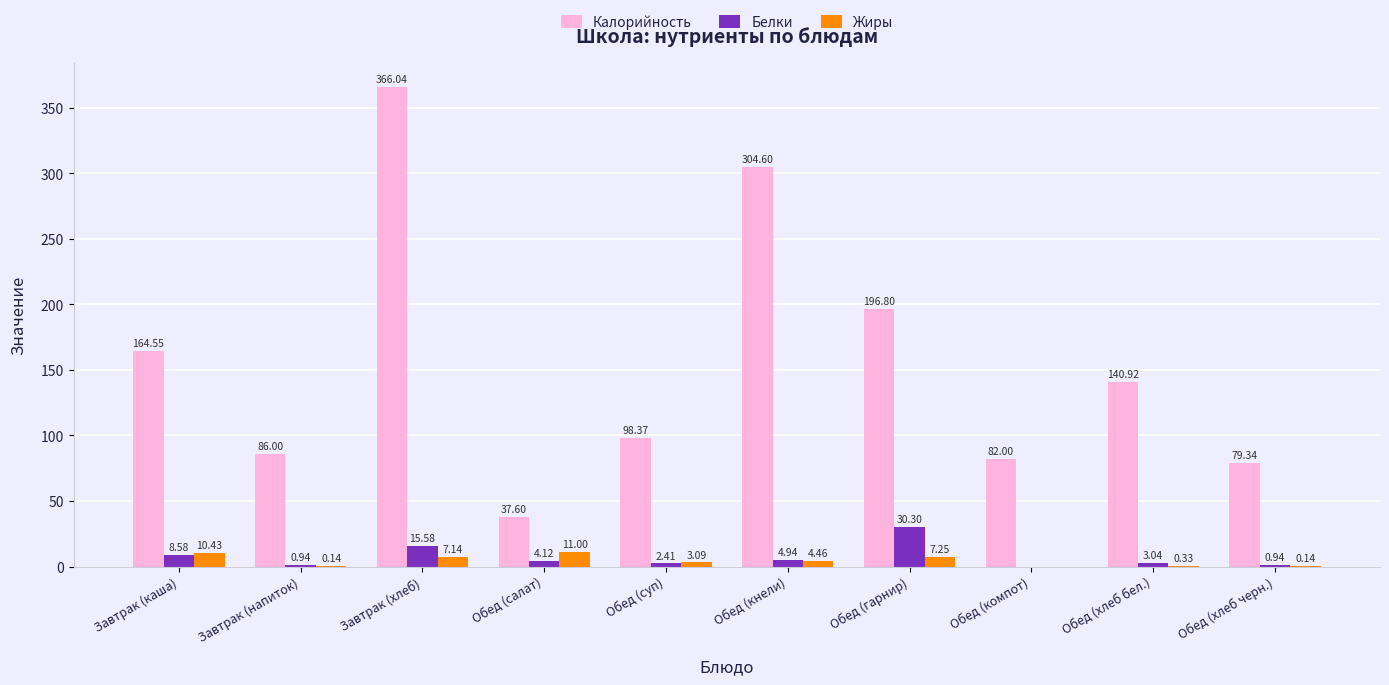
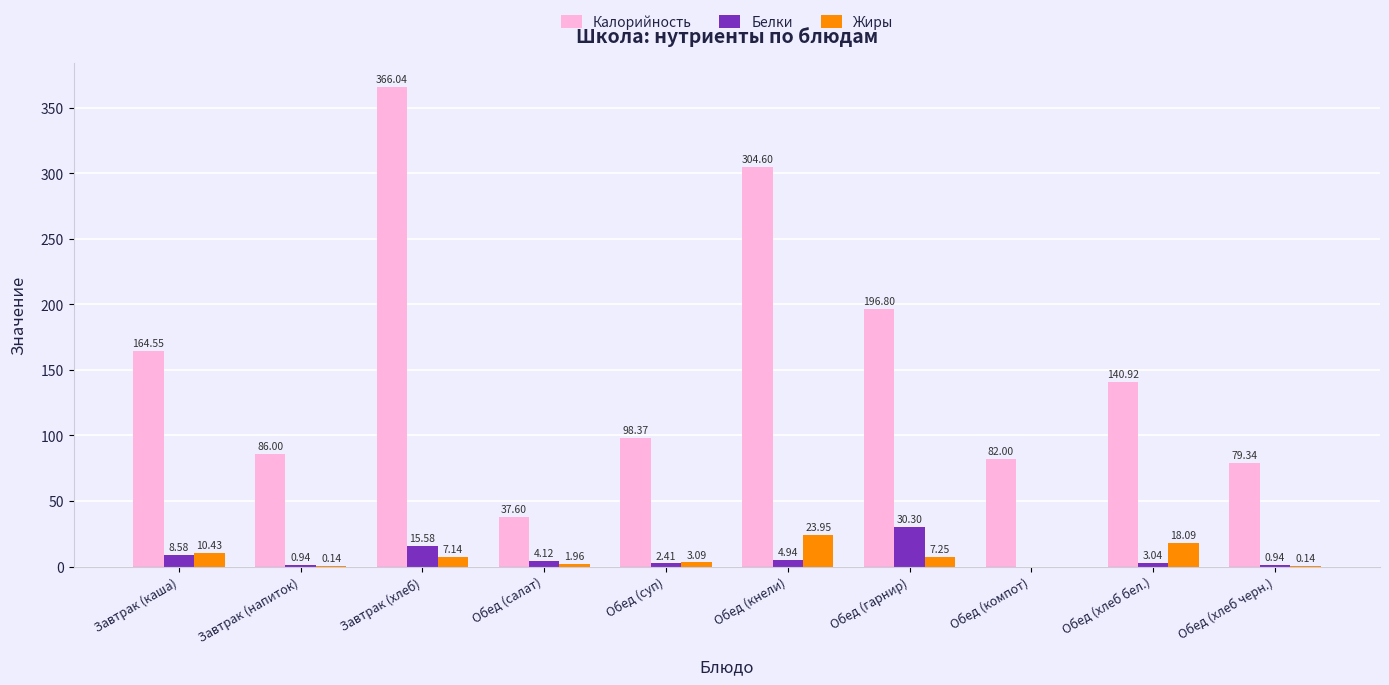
Жиры, Обед (салат): 11.00 -> 1.96
Жиры, Обед (кнели): 4.46 -> 23.95
Жиры, Обед (хлеб бел.): 0.33 -> 18.09
